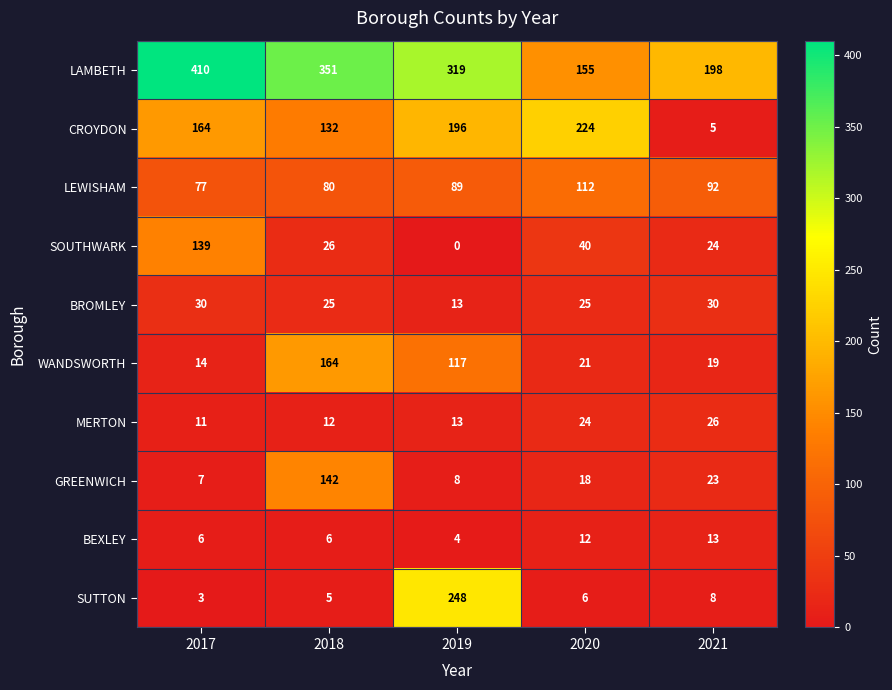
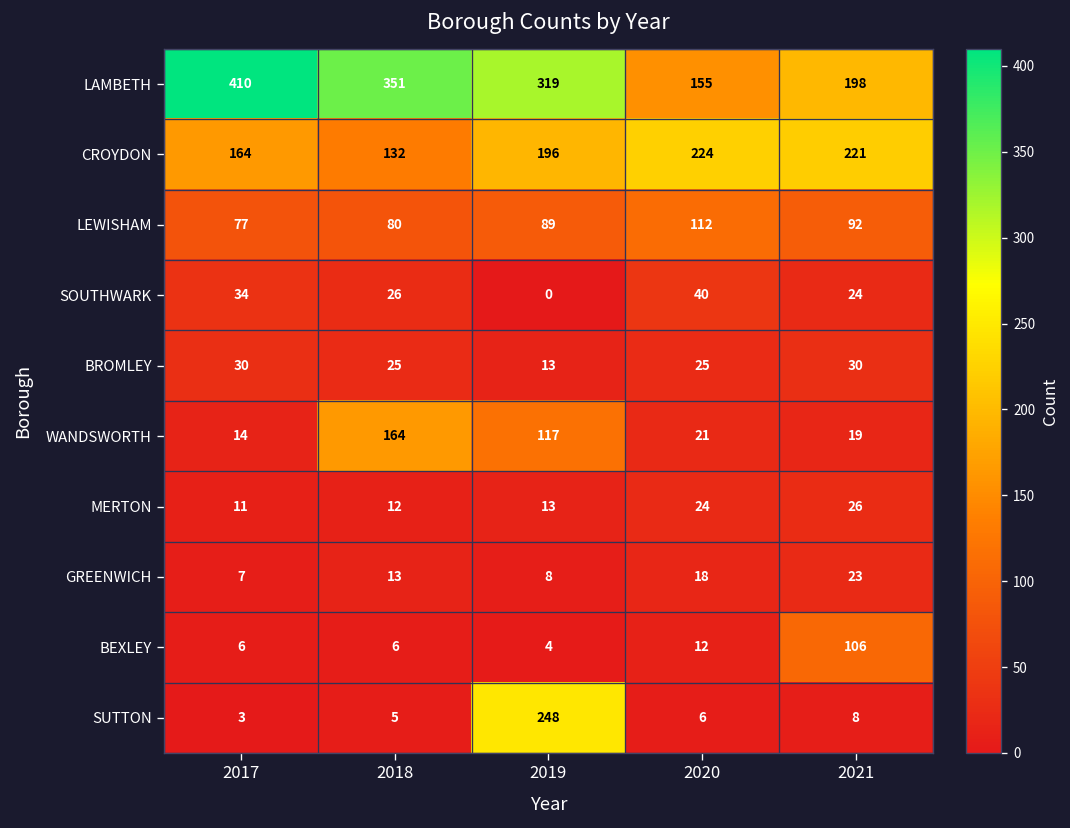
CROYDON, 2021: 5 -> 221
SOUTHWARK, 2017: 139 -> 34
GREENWICH, 2018: 142 -> 13
BEXLEY, 2021: 13 -> 106
